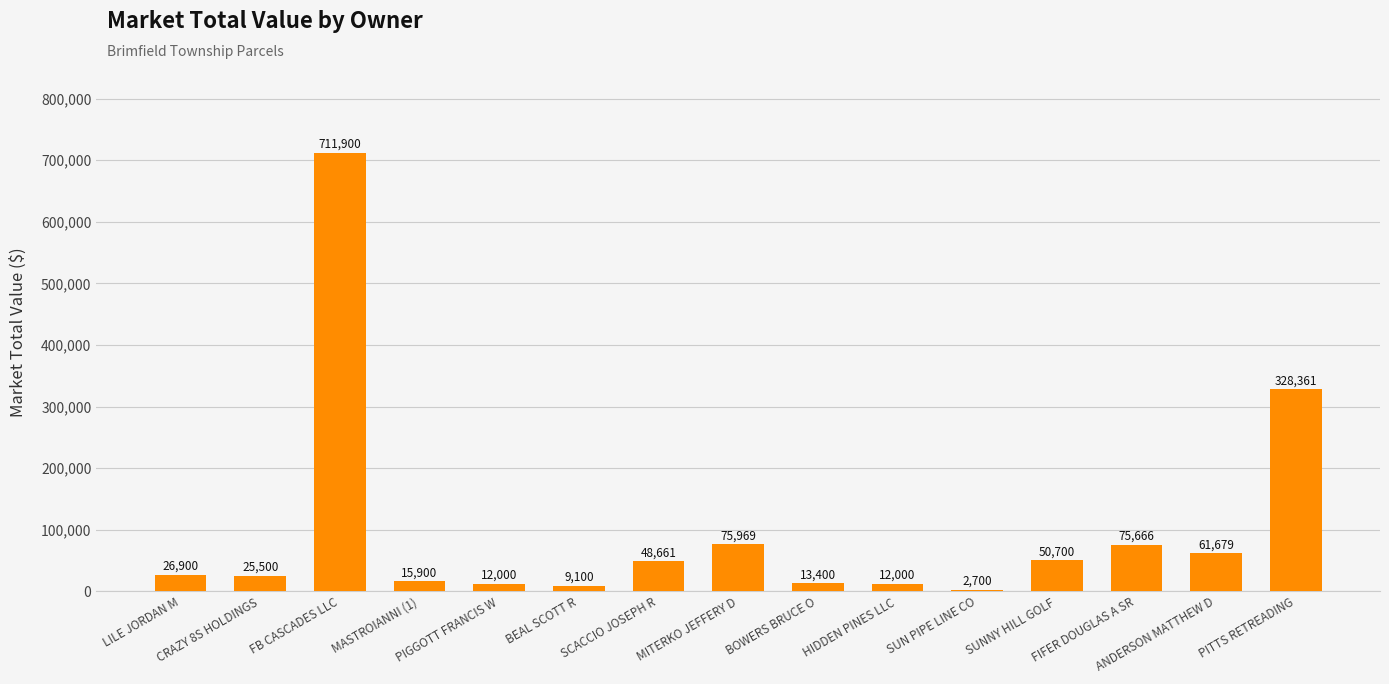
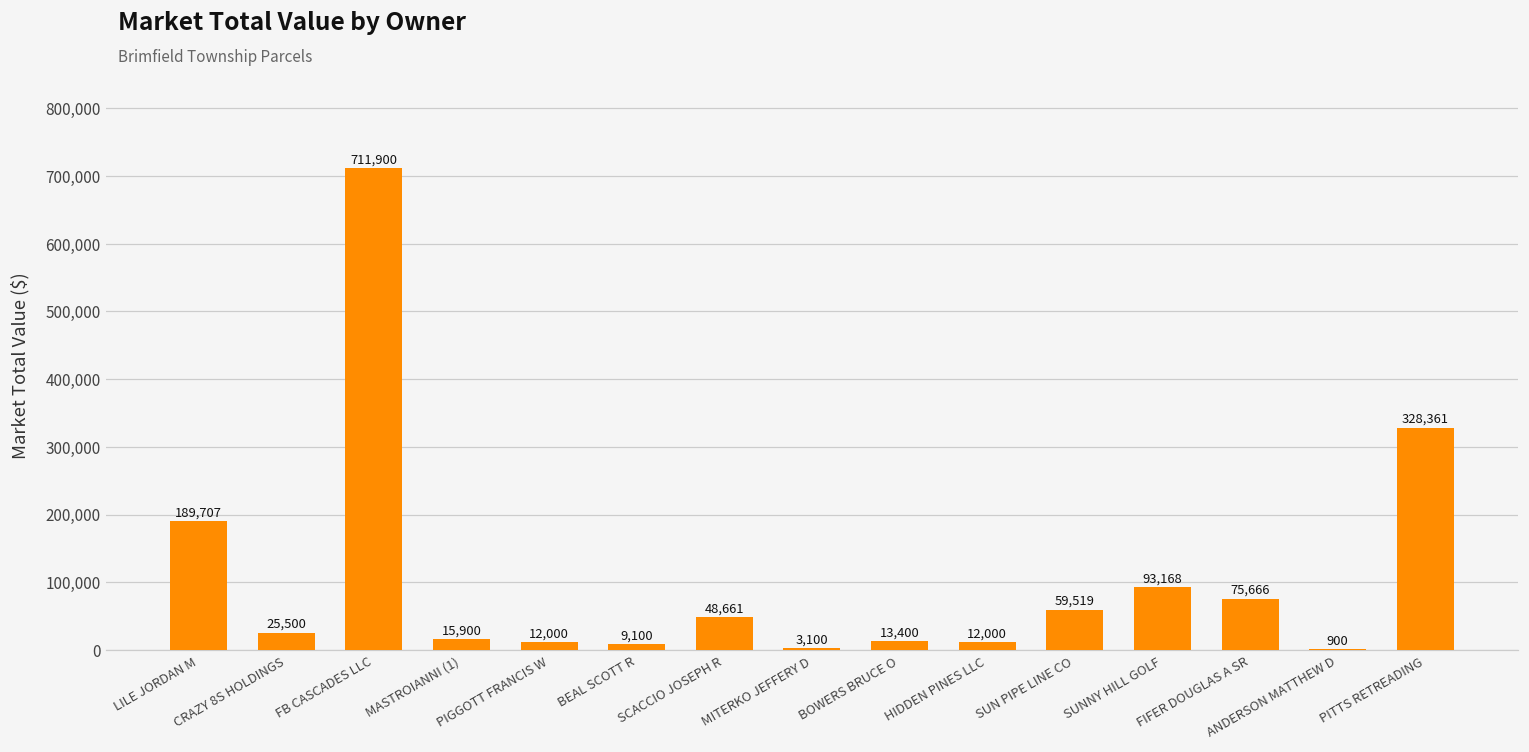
LILE JORDAN M: 26,900 -> 189,707
MITERKO JEFFERY D: 75,969 -> 3,100
SUN PIPE LINE CO: 2,700 -> 59,519
SUNNY HILL GOLF: 50,700 -> 93,168
ANDERSON MATTHEW D: 61,679 -> 900
